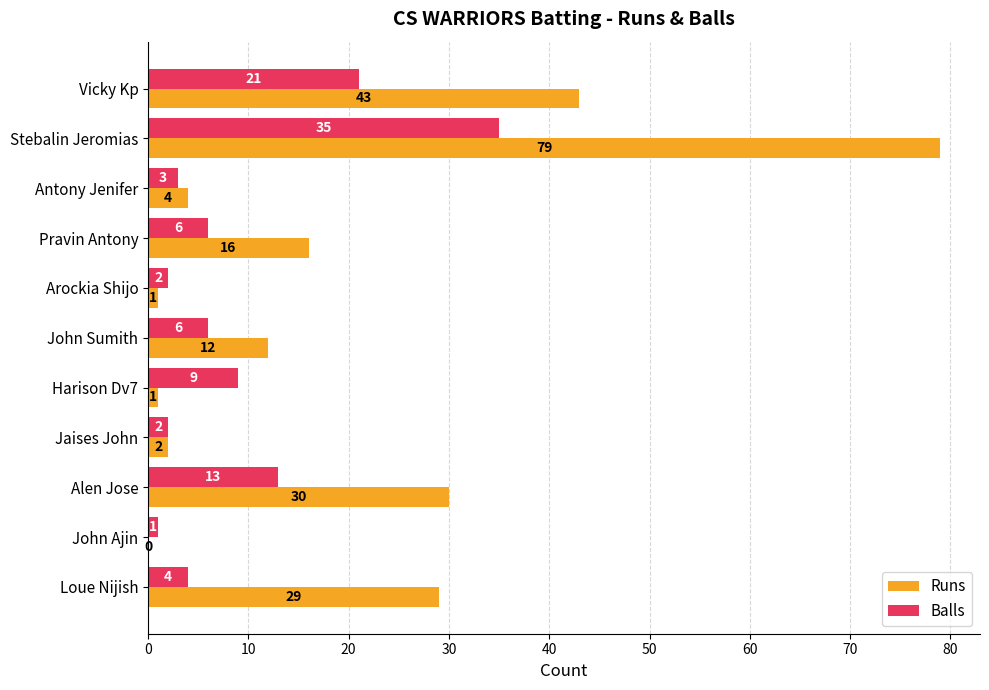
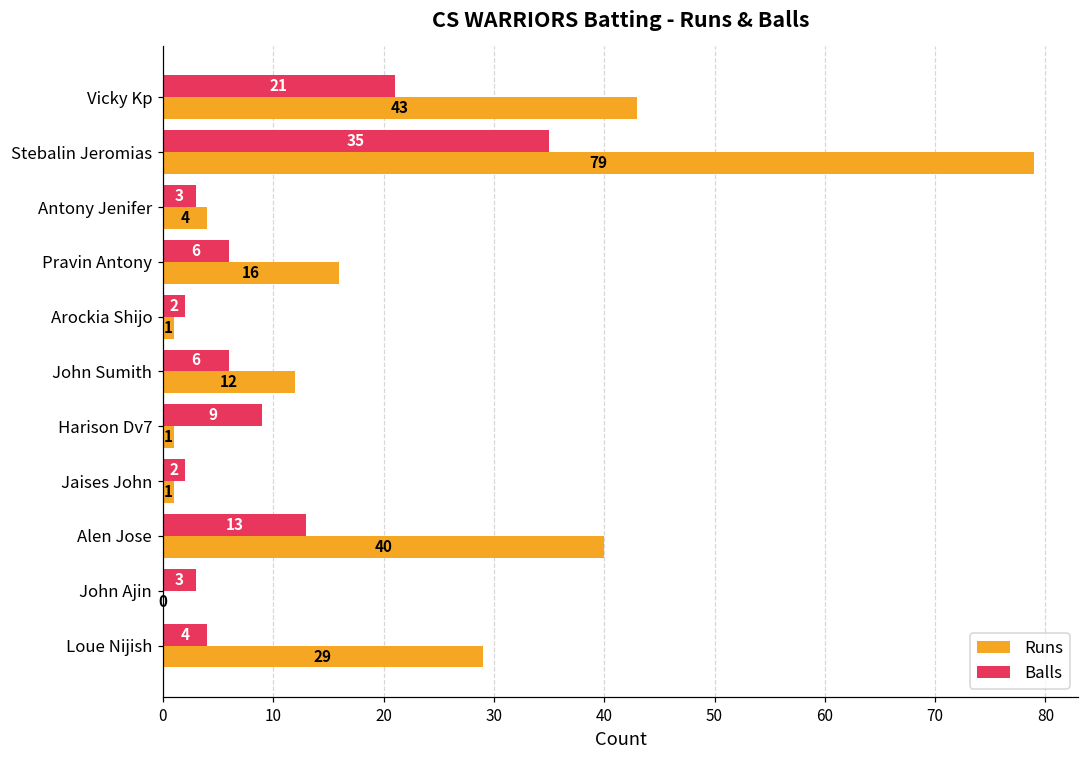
Runs, Jaises John: 2 -> 1
Runs, Alen Jose: 30 -> 40
Balls, John Ajin: 1 -> 3
